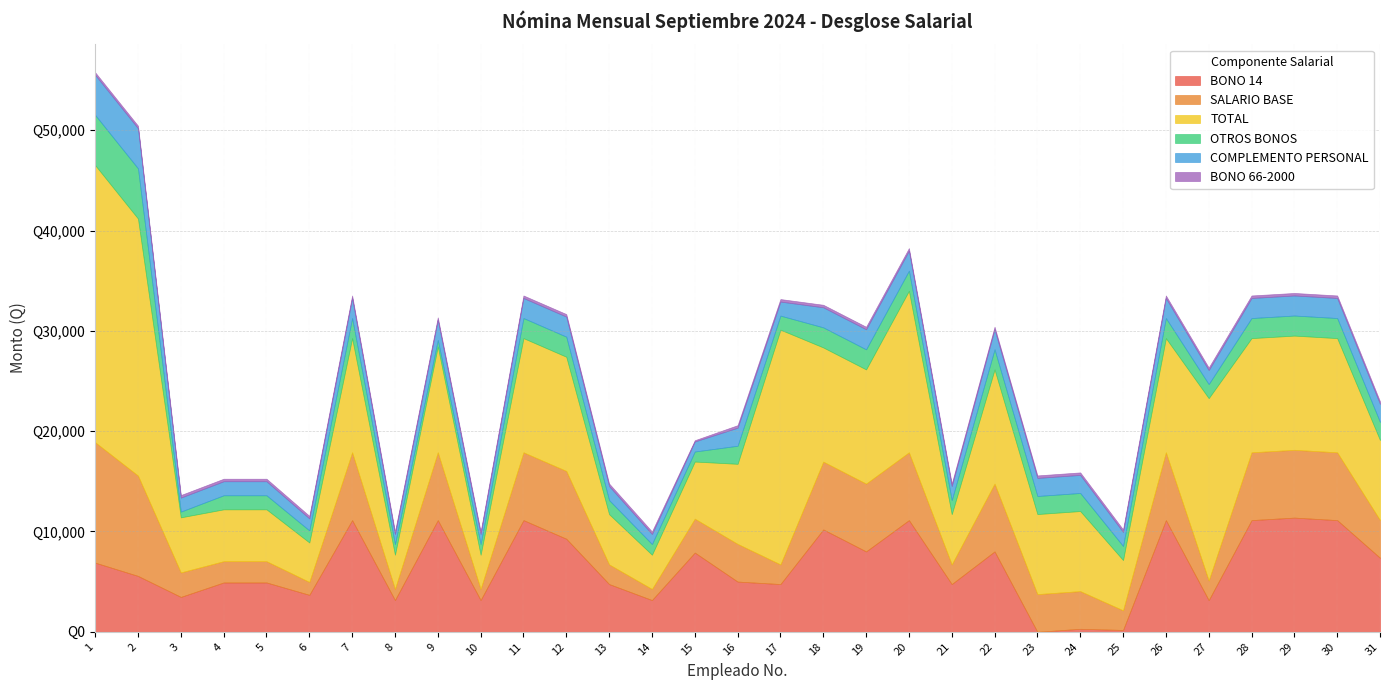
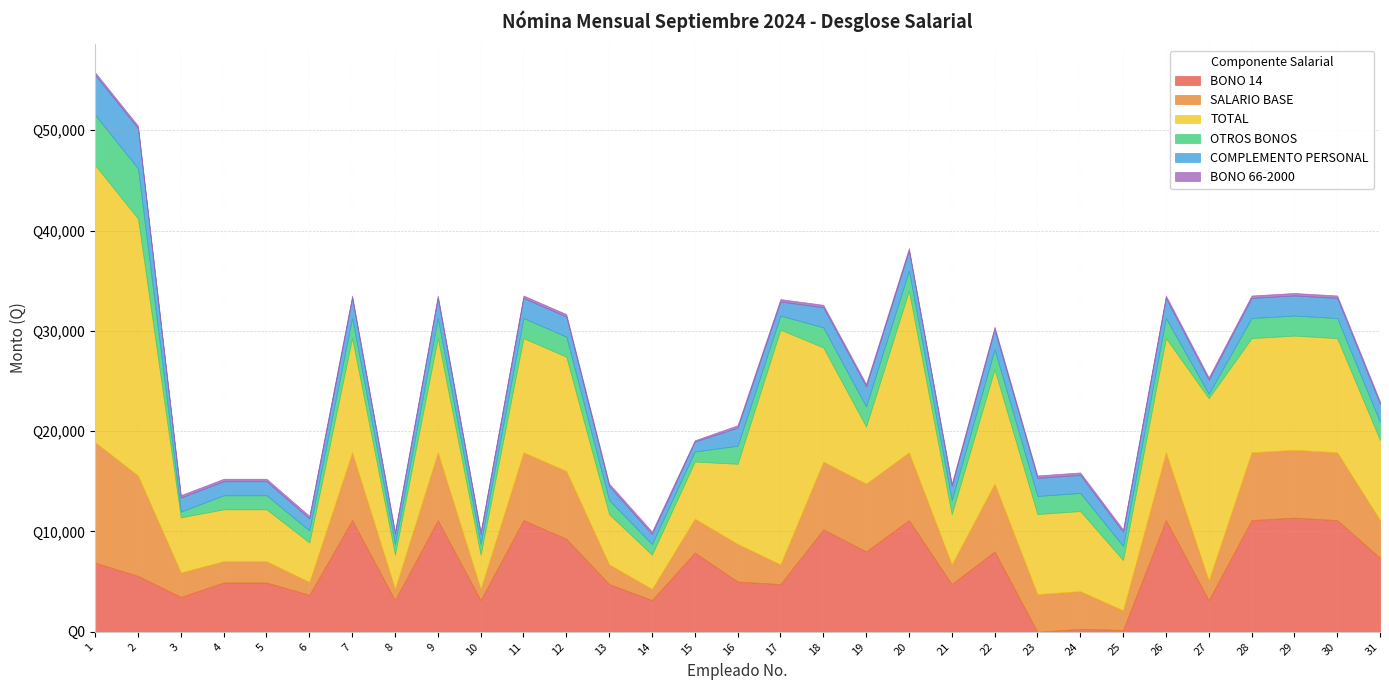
TOTAL, 9: Q10,500 -> Q11,400
OTROS BONOS, 9: Q700 -> Q2,000
TOTAL, 19: Q11,400 -> Q5,700
OTROS BONOS, 27: Q1,400 -> Q400
